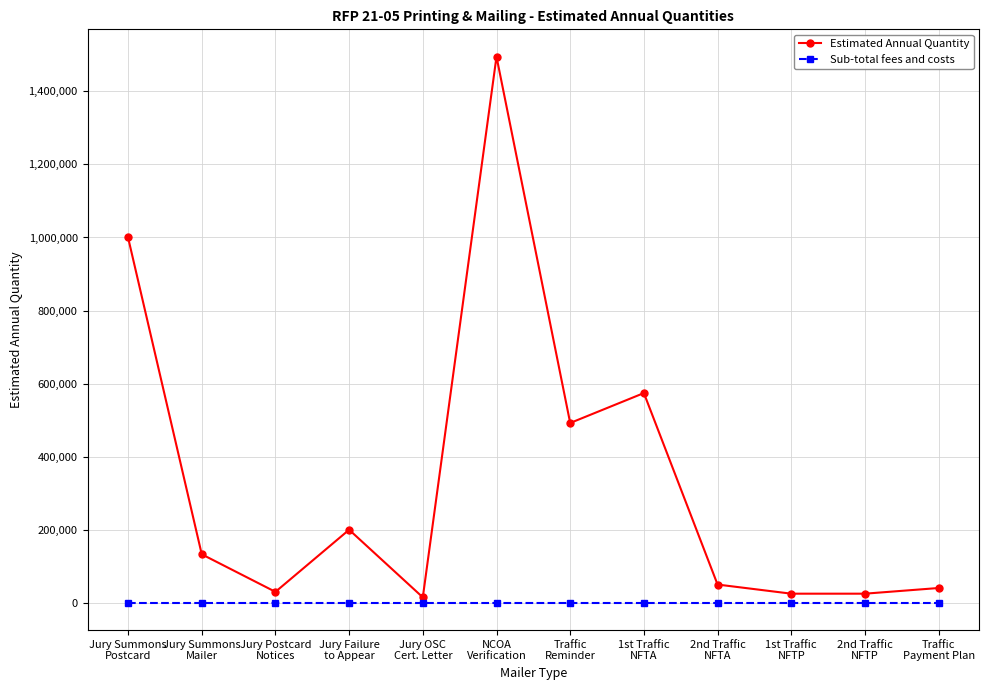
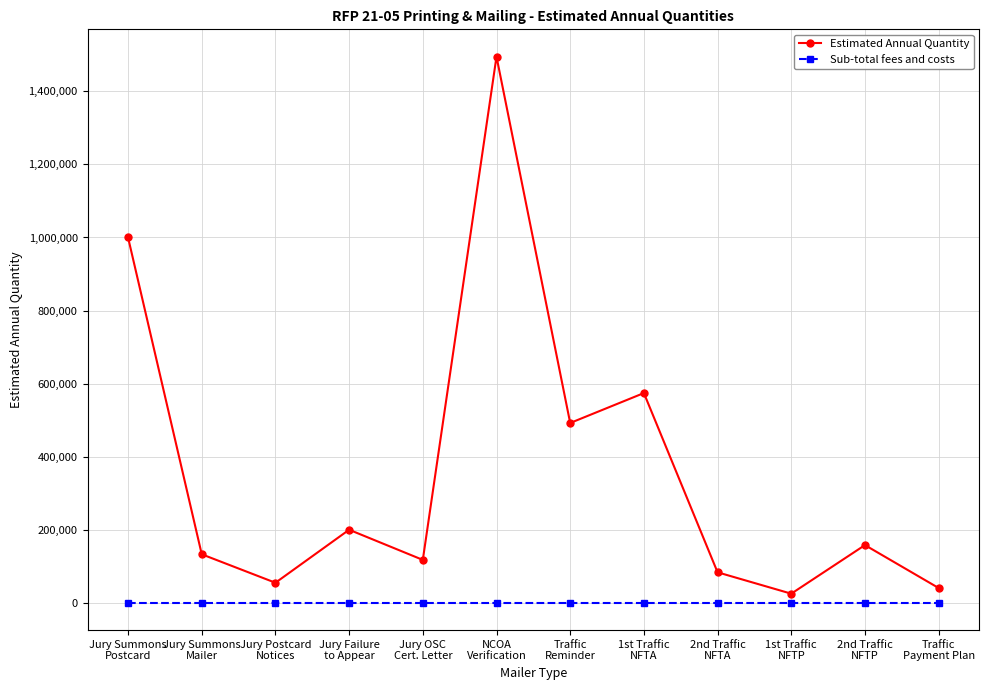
Estimated Annual Quantity, Jury Postcard Notices: 30,000 -> 50,000
Estimated Annual Quantity, Jury OSC Cert. Letter: 20,000 -> 120,000
Estimated Annual Quantity, 2nd Traffic NFTA: 50,000 -> 80,000
Estimated Annual Quantity, 2nd Traffic NFTP: 30,000 -> 160,000
